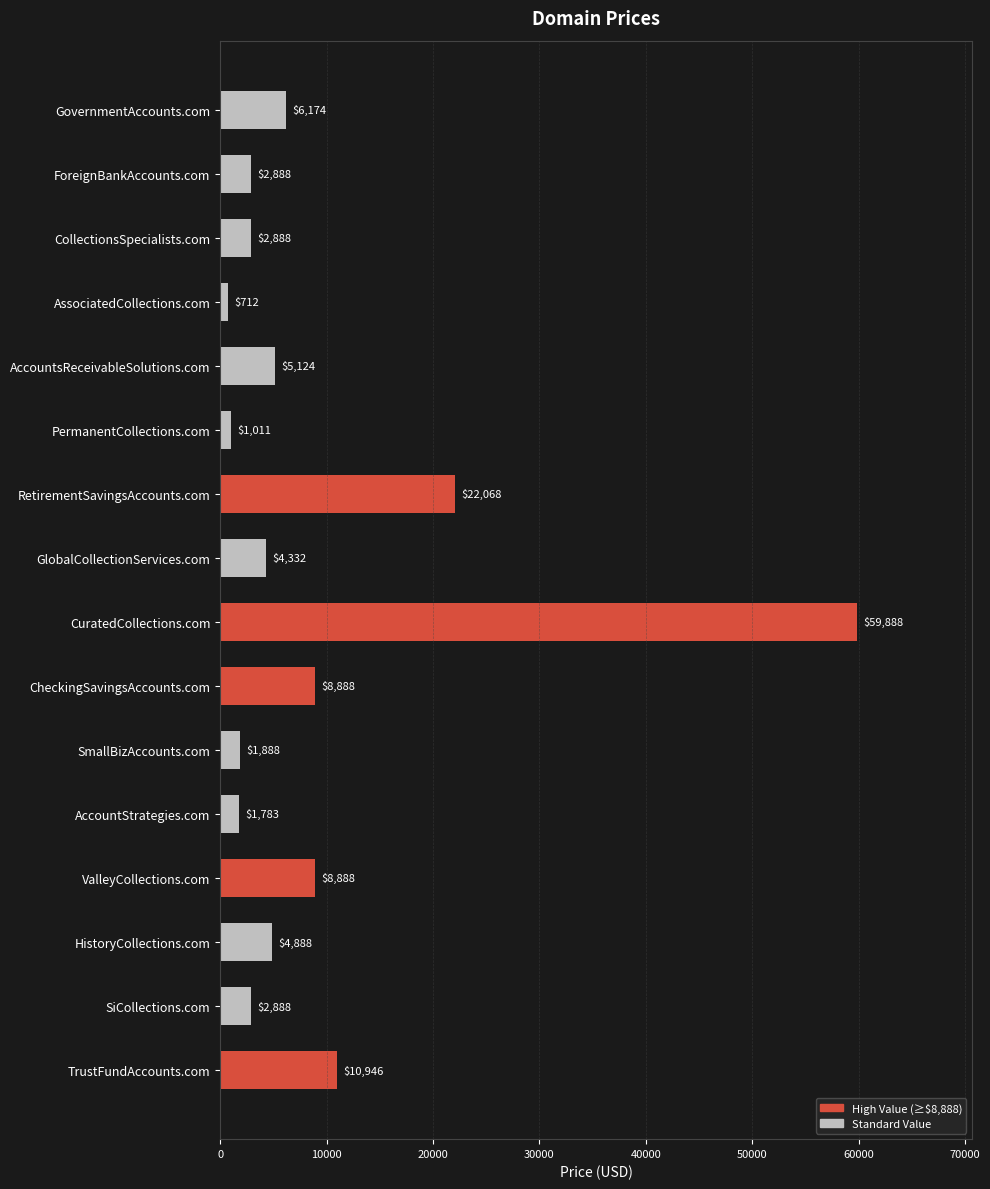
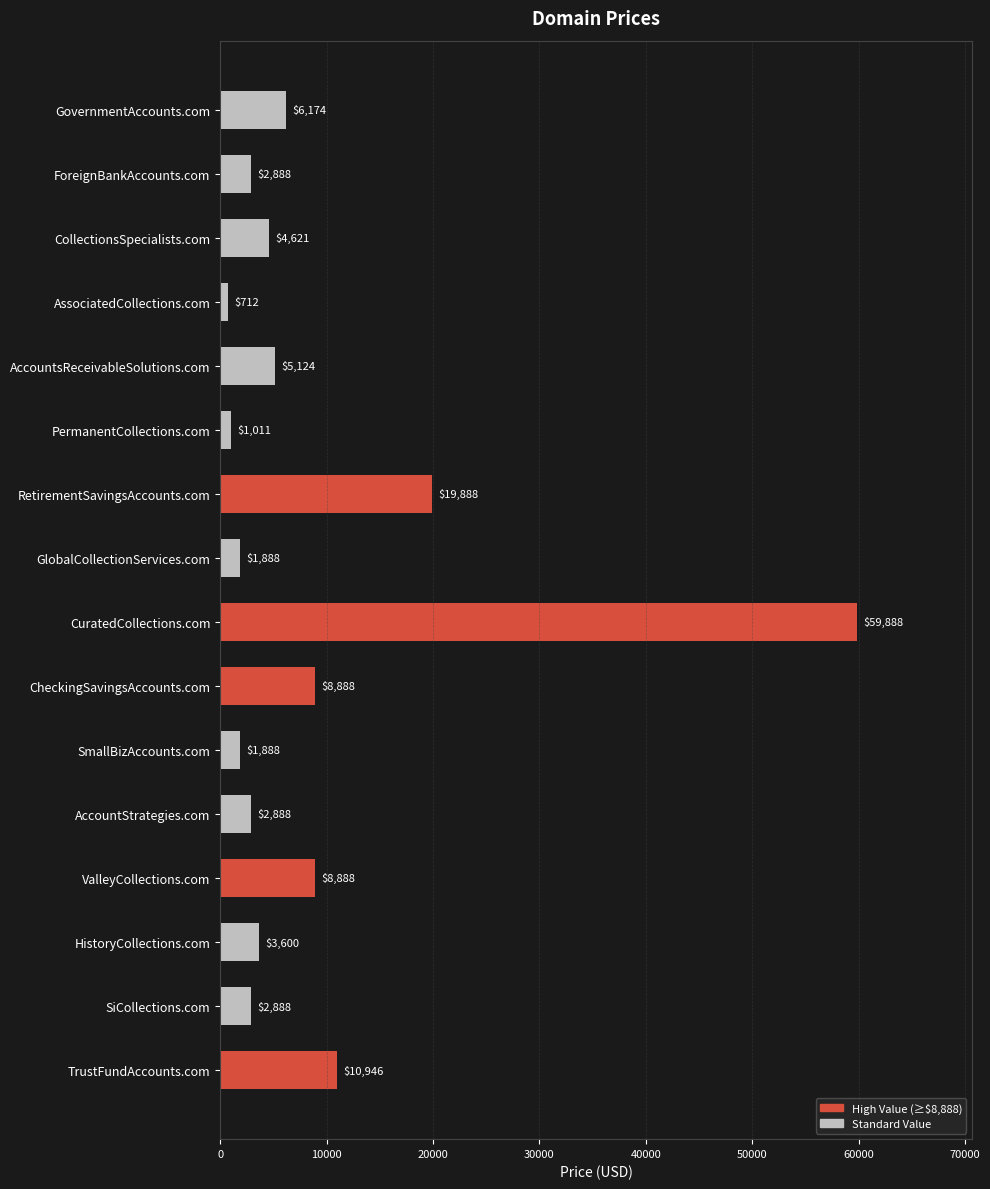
CollectionsSpecialists.com: $2,888 -> $4,621
RetirementSavingsAccounts.com: $22,068 -> $19,888
GlobalCollectionServices.com: $4,332 -> $1,888
AccountStrategies.com: $1,783 -> $2,888
HistoryCollections.com: $4,888 -> $3,600
